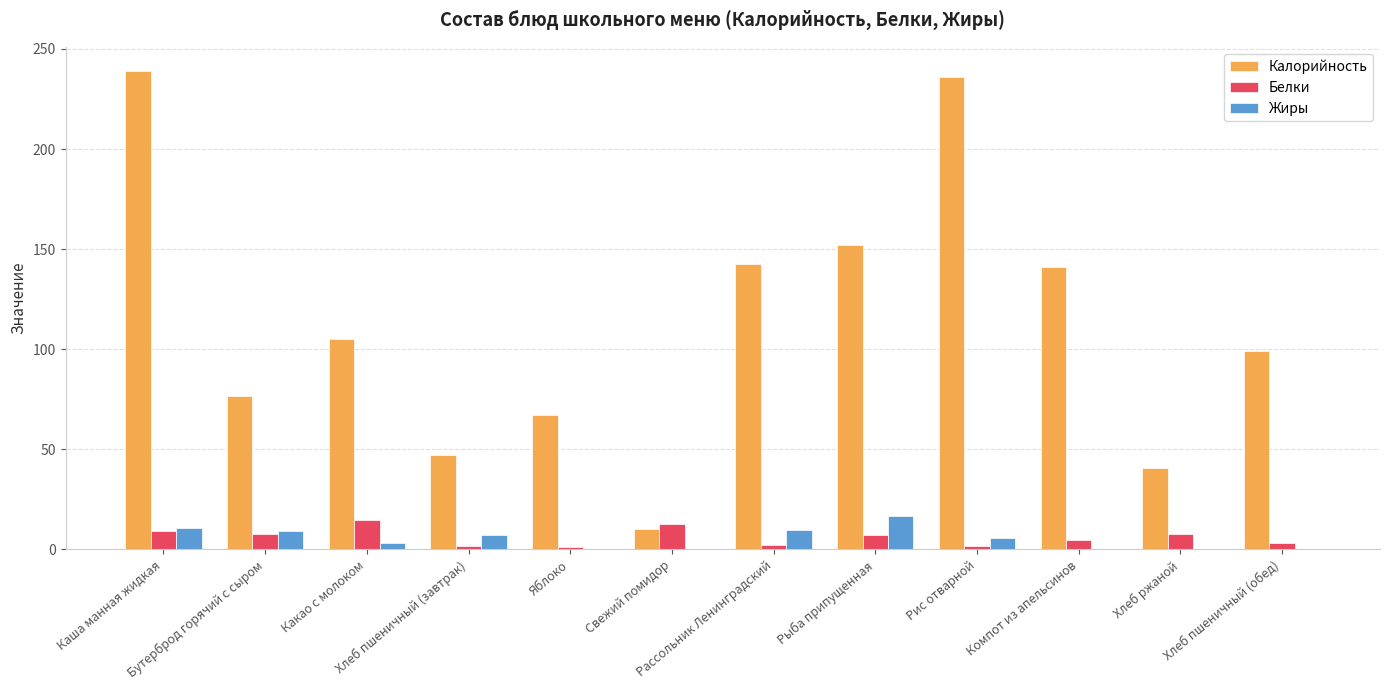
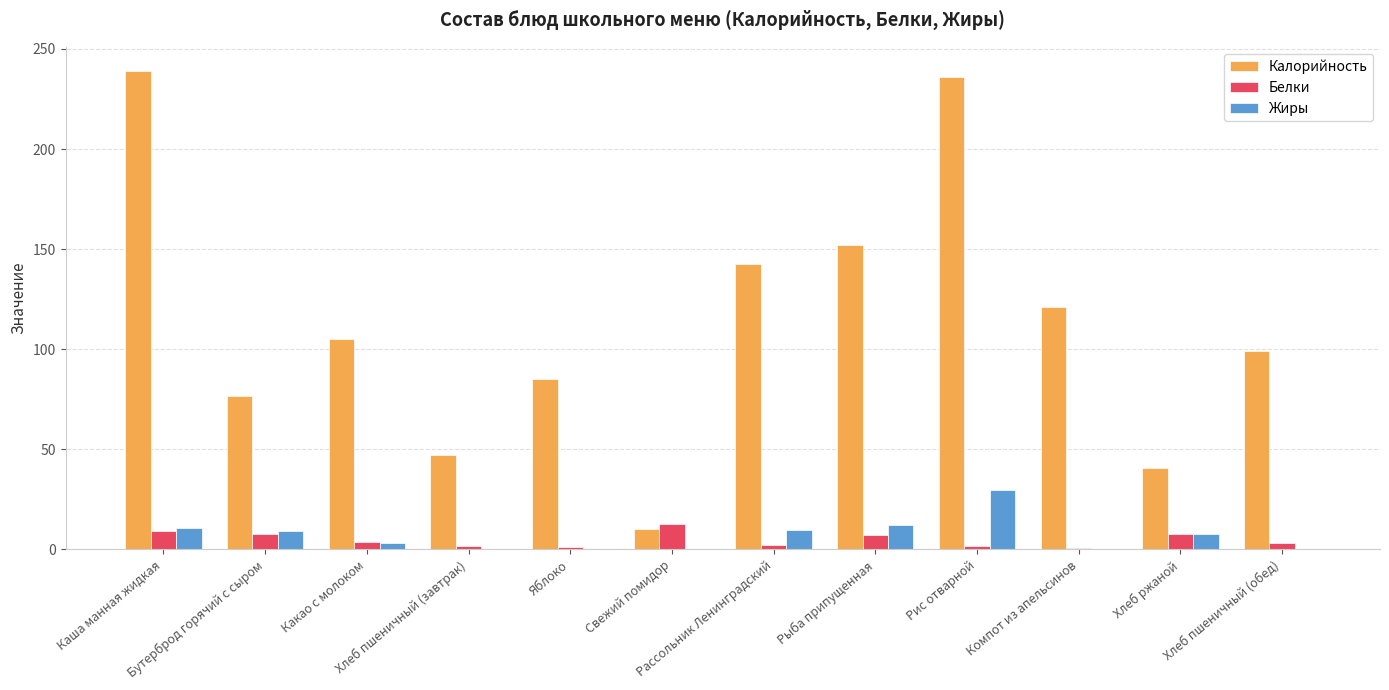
Белки, Какао с молоком: 15 -> 4
Жиры, Хлеб пшеничный (завтрак): 7 -> 0
Калорийность, Яблоко: 67 -> 85
Жиры, Рыба припущенная: 17 -> 12
Жиры, Рис отварной: 6 -> 30
Калорийность, Компот из апельсинов: 141 -> 121
Белки, Компот из апельсинов: 5 -> 1
Жиры, Хлеб ржаной: 0 -> 8
